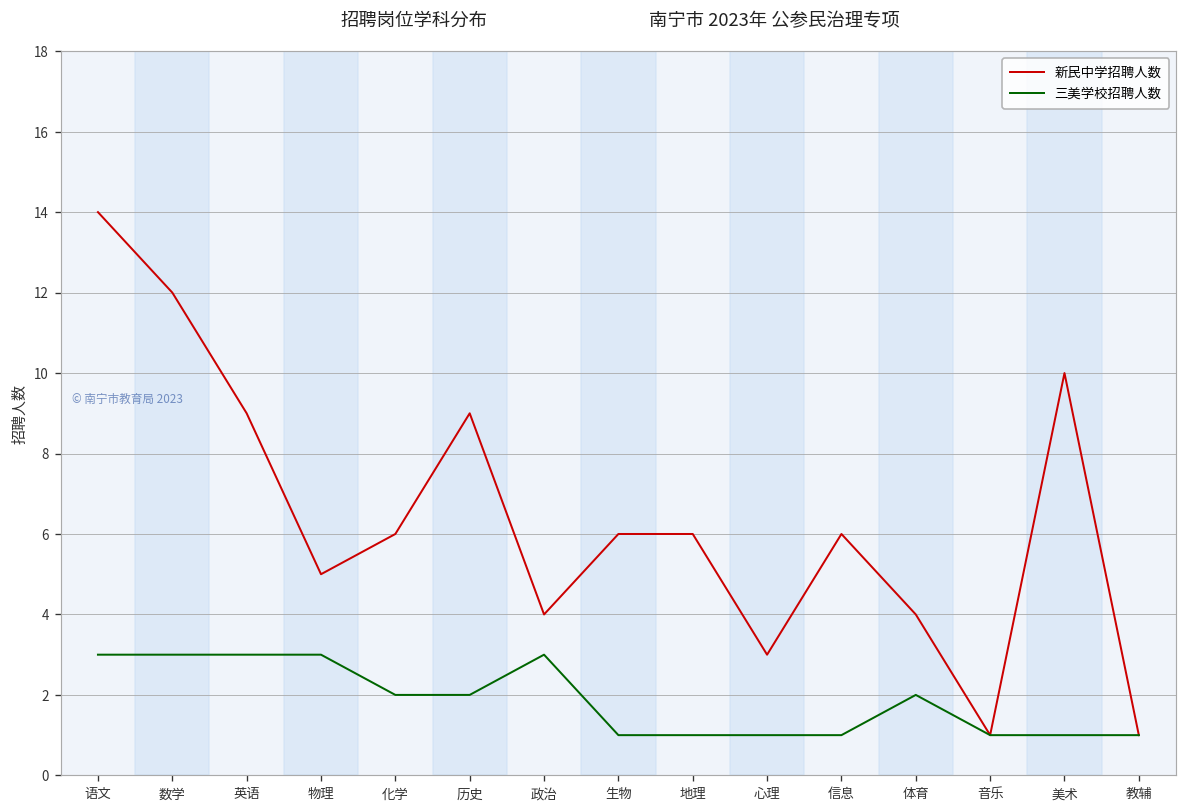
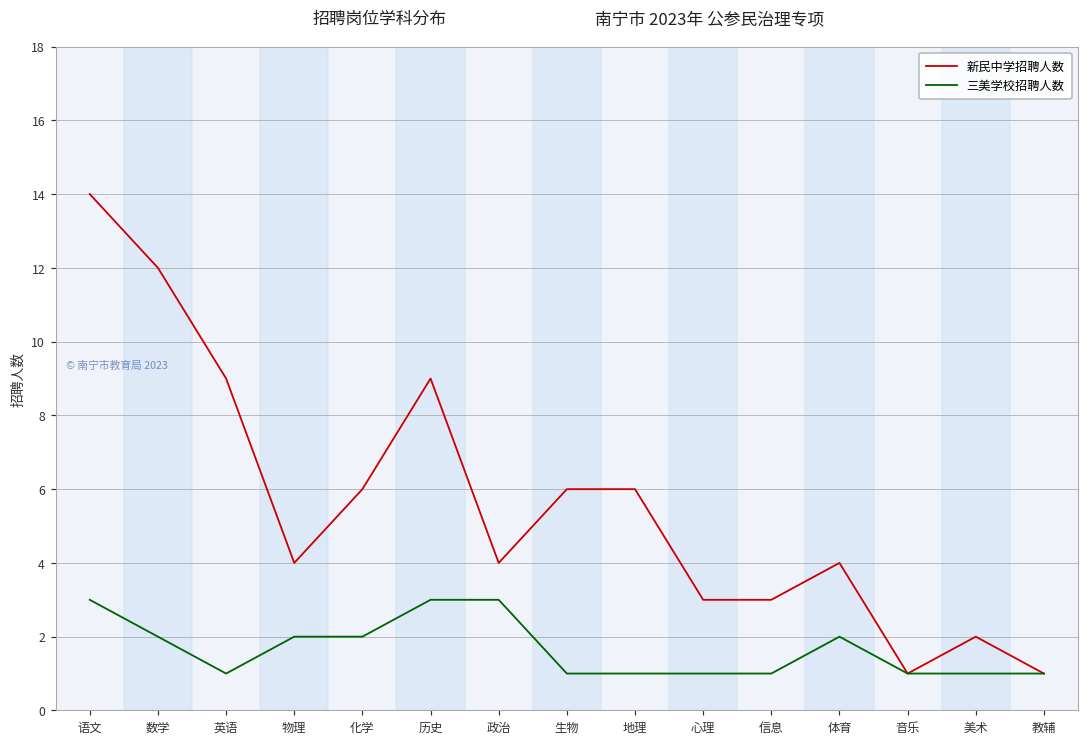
三美学校招聘人数, 数学: 3 -> 2
三美学校招聘人数, 英语: 3 -> 1
新民中学招聘人数, 物理: 5 -> 4
三美学校招聘人数, 物理: 3 -> 2
三美学校招聘人数, 历史: 2 -> 3
新民中学招聘人数, 信息: 6 -> 3
新民中学招聘人数, 美术: 10 -> 2
